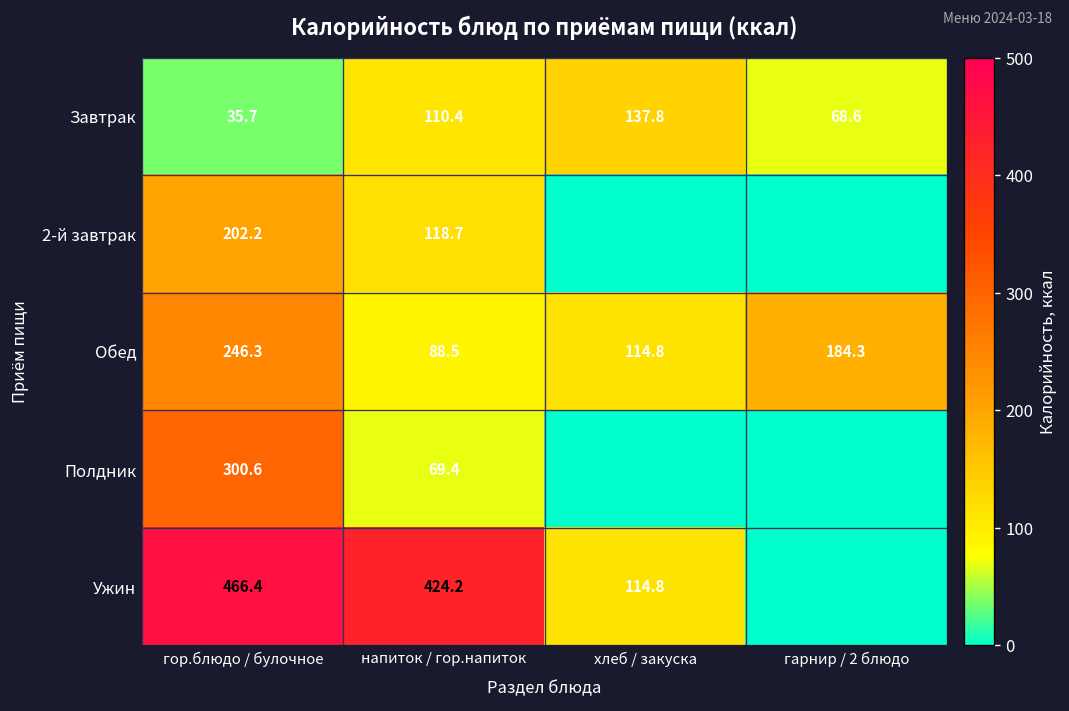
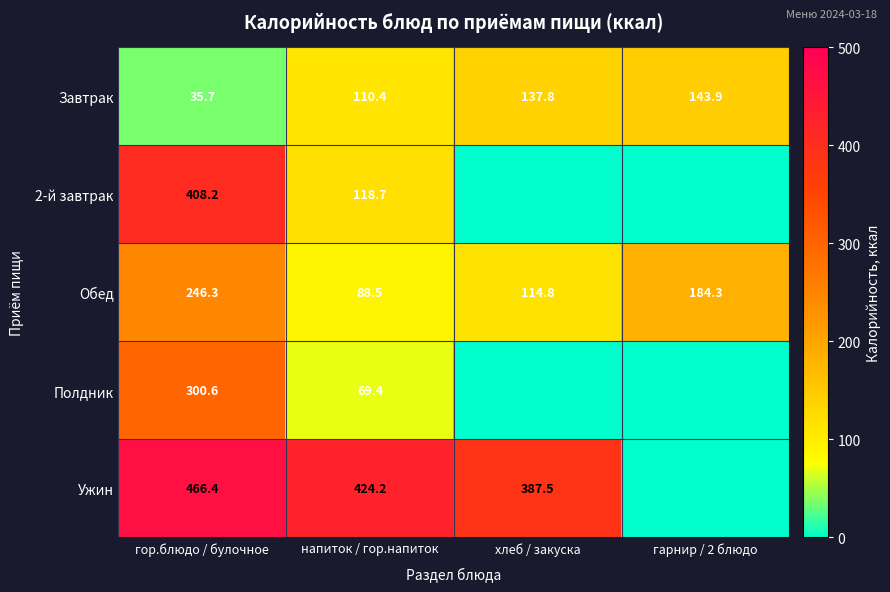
Завтрак, гарнир / 2 блюдо: 68.6 -> 143.9
2-й завтрак, гор.блюдо / булочное: 202.2 -> 408.2
Ужин, хлеб / закуска: 114.8 -> 387.5
